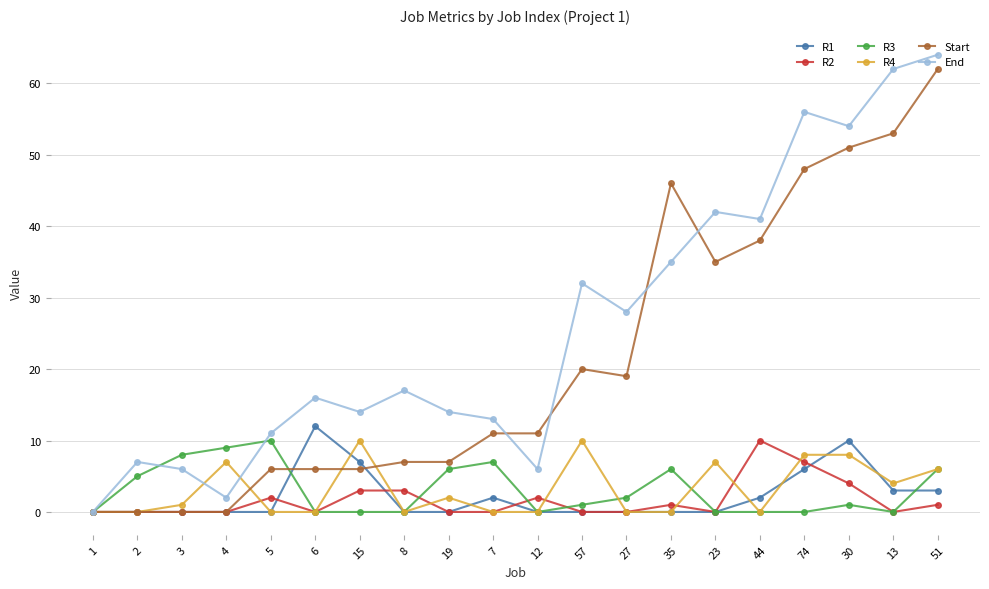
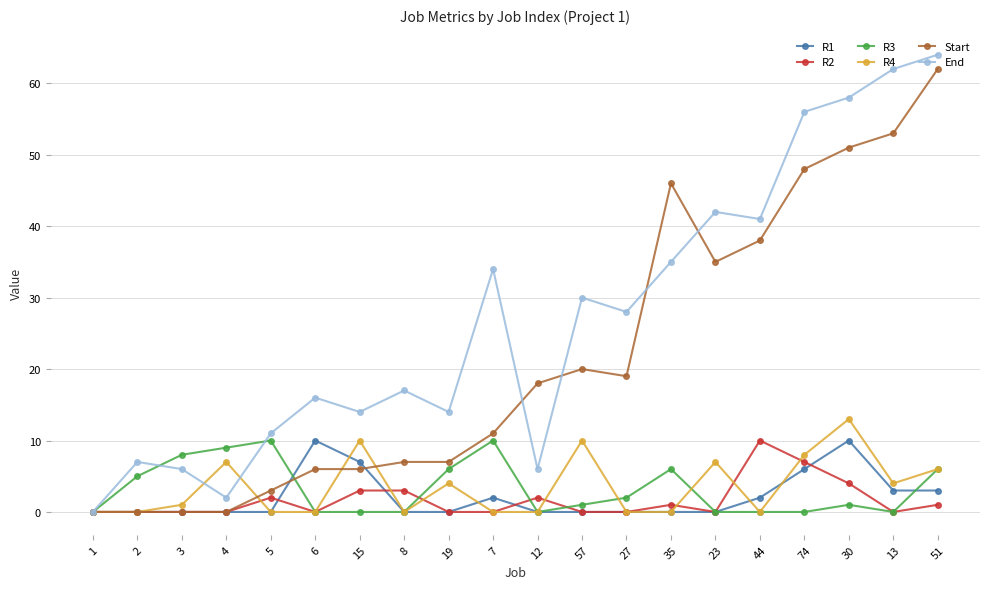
Start, 5: 6 -> 3
R1, 6: 12 -> 10
R4, 19: 2 -> 4
R3, 7: 7 -> 10
End, 7: 13 -> 34
Start, 12: 11 -> 18
End, 57: 32 -> 30
R4, 30: 8 -> 13
End, 30: 54 -> 58
